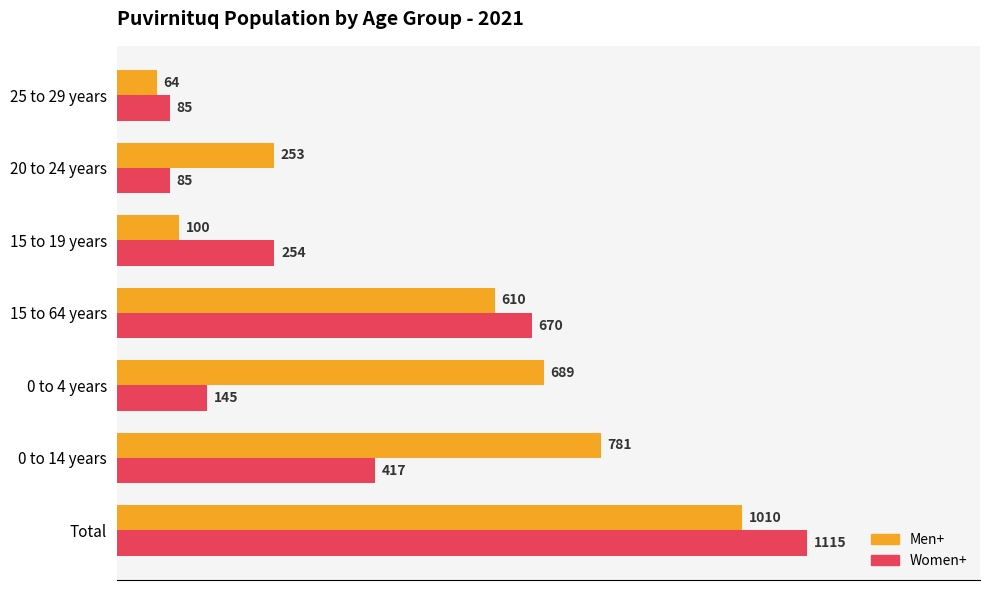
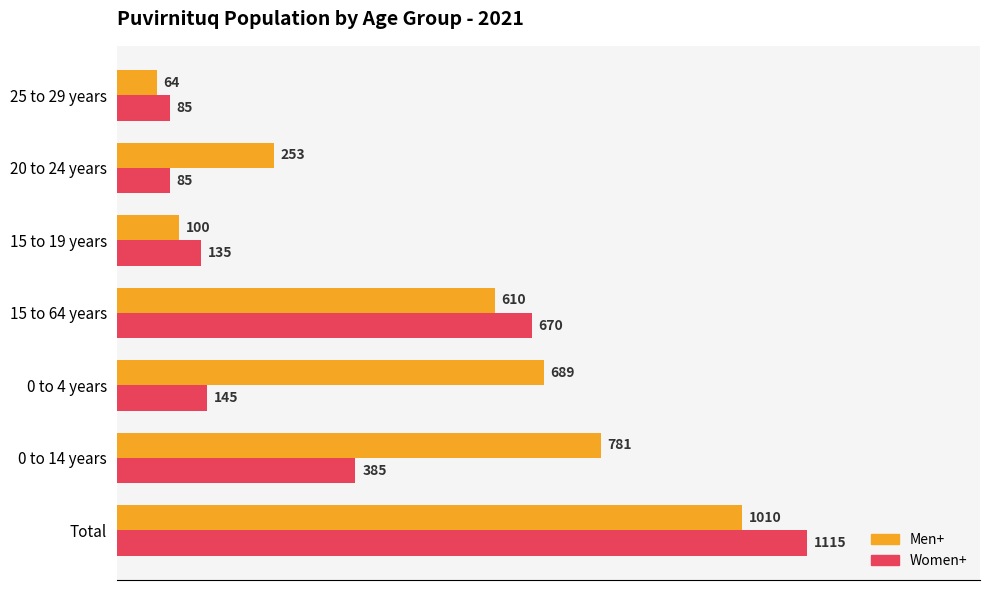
Women+, 15 to 19 years: 254 -> 135
Women+, 0 to 14 years: 417 -> 385
